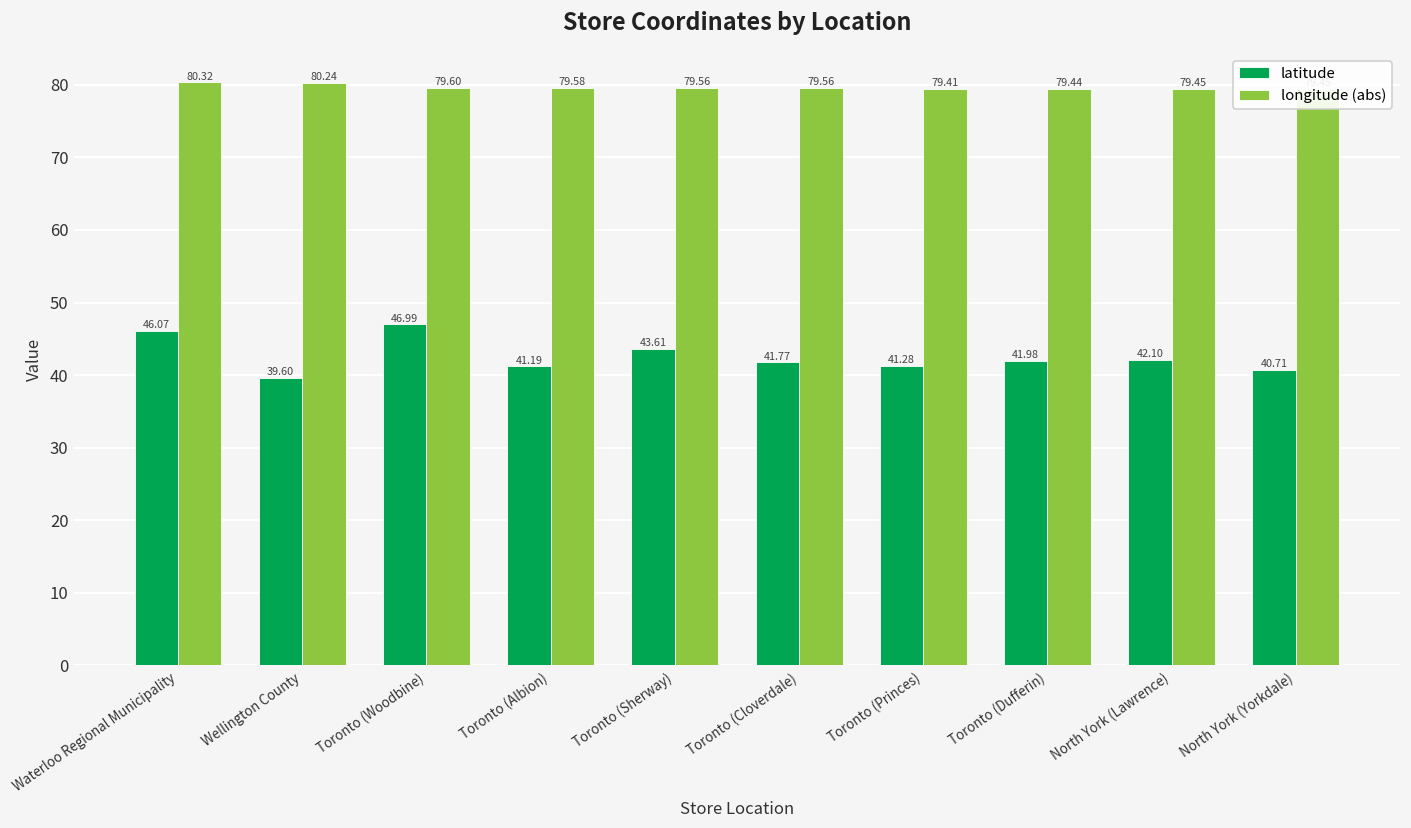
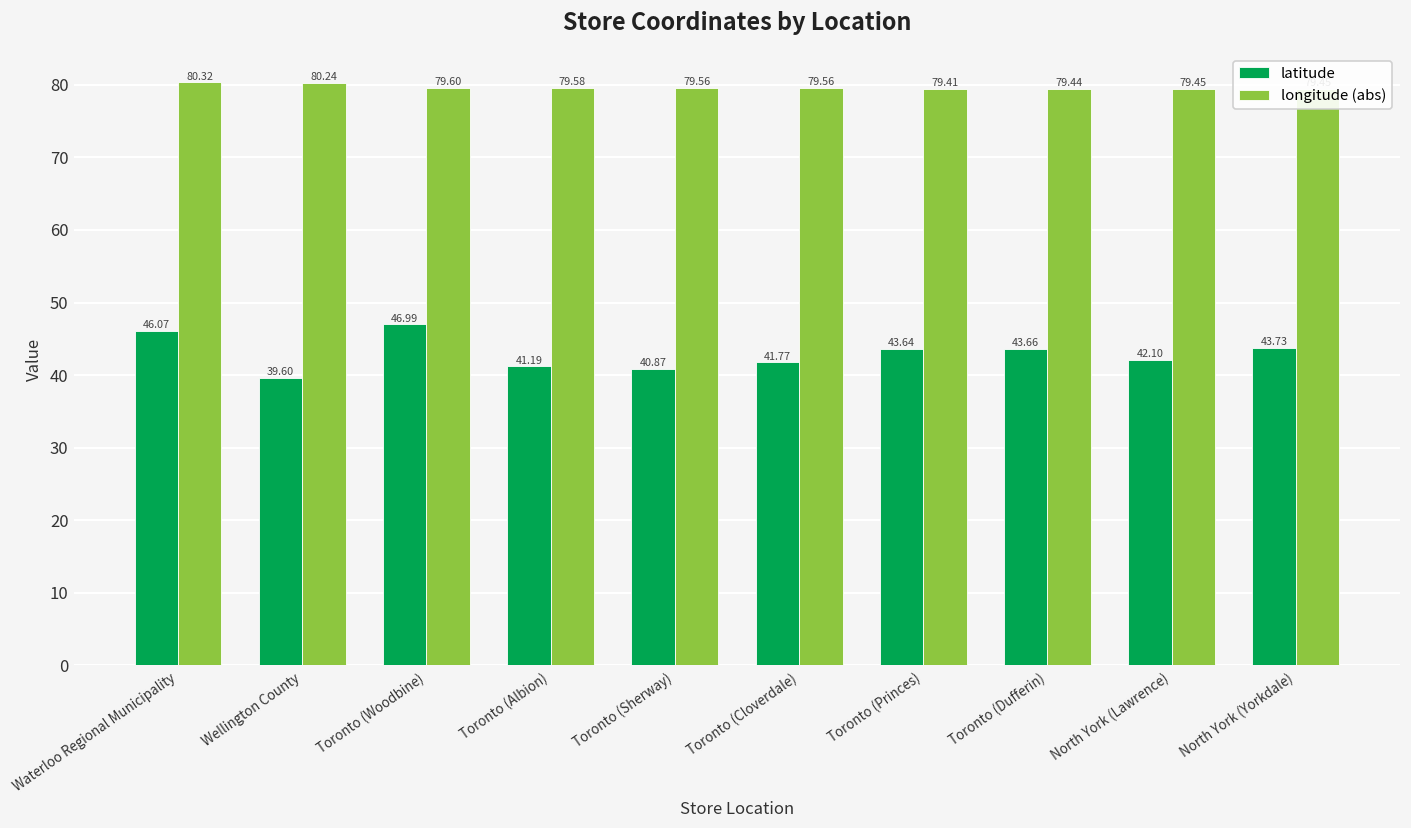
latitude, Toronto (Sherway): 43.61 -> 40.87
latitude, Toronto (Princes): 41.28 -> 43.64
latitude, Toronto (Dufferin): 41.98 -> 43.66
latitude, North York (Yorkdale): 40.71 -> 43.73
